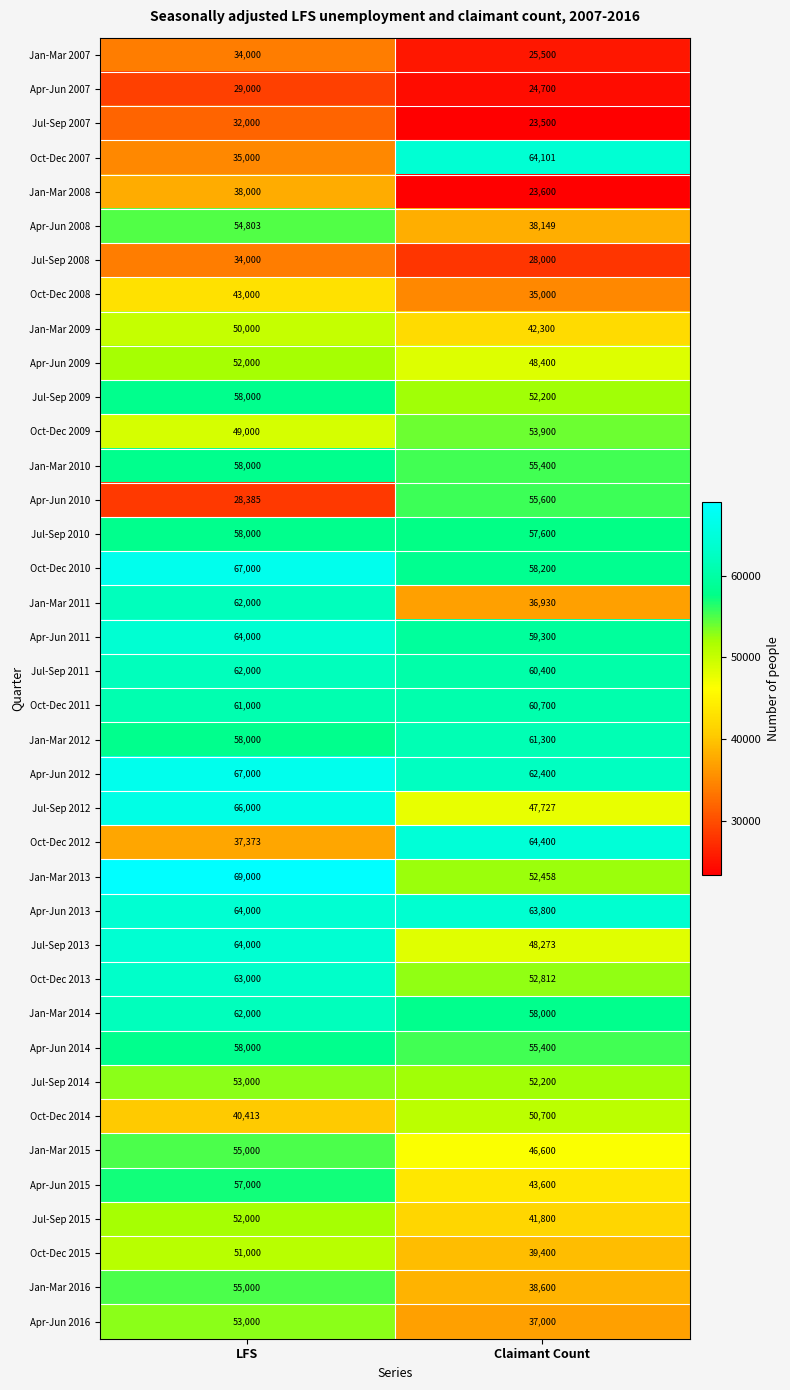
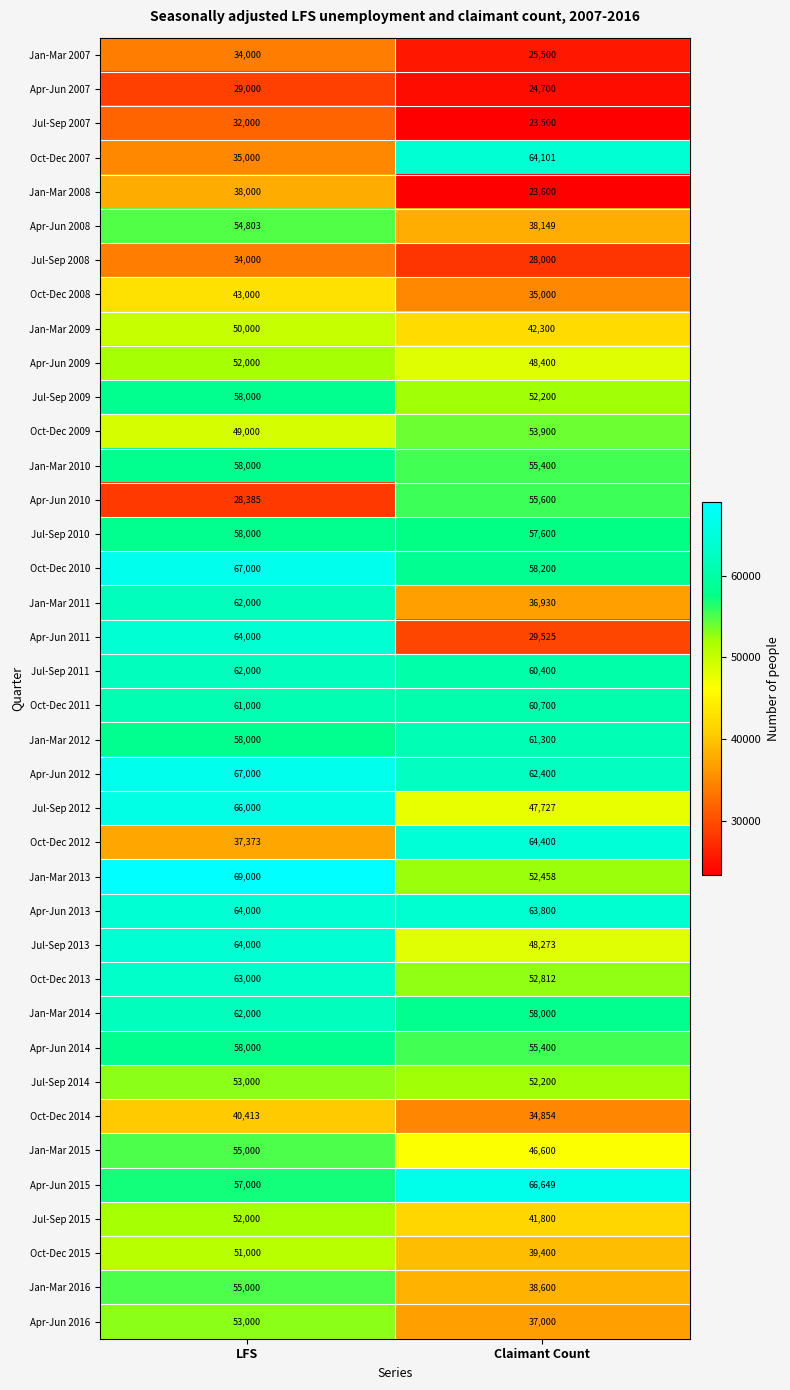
Apr-Jun 2011, Claimant Count: 59,300 -> 29,525
Oct-Dec 2014, Claimant Count: 50,700 -> 34,854
Apr-Jun 2015, Claimant Count: 43,600 -> 66,649
